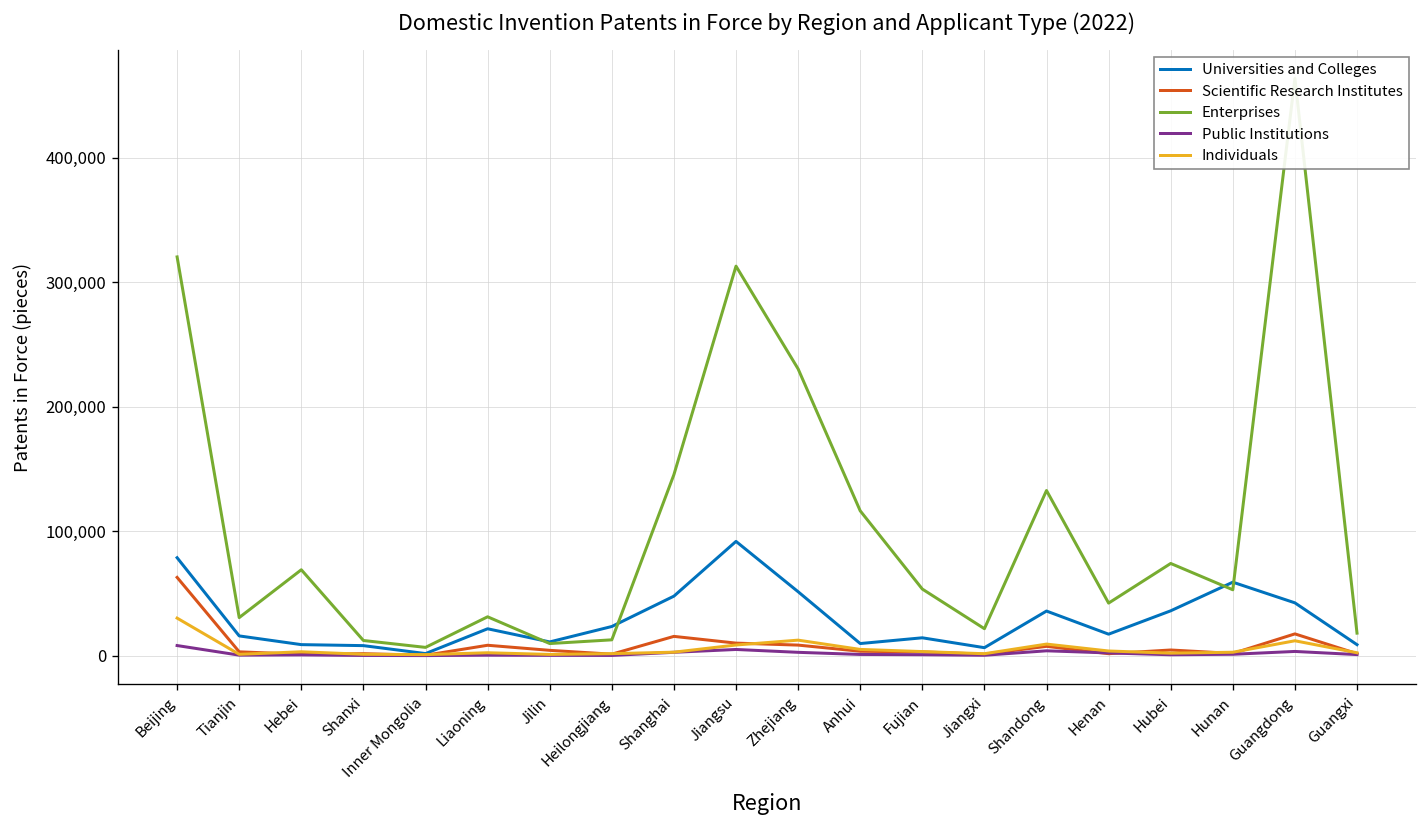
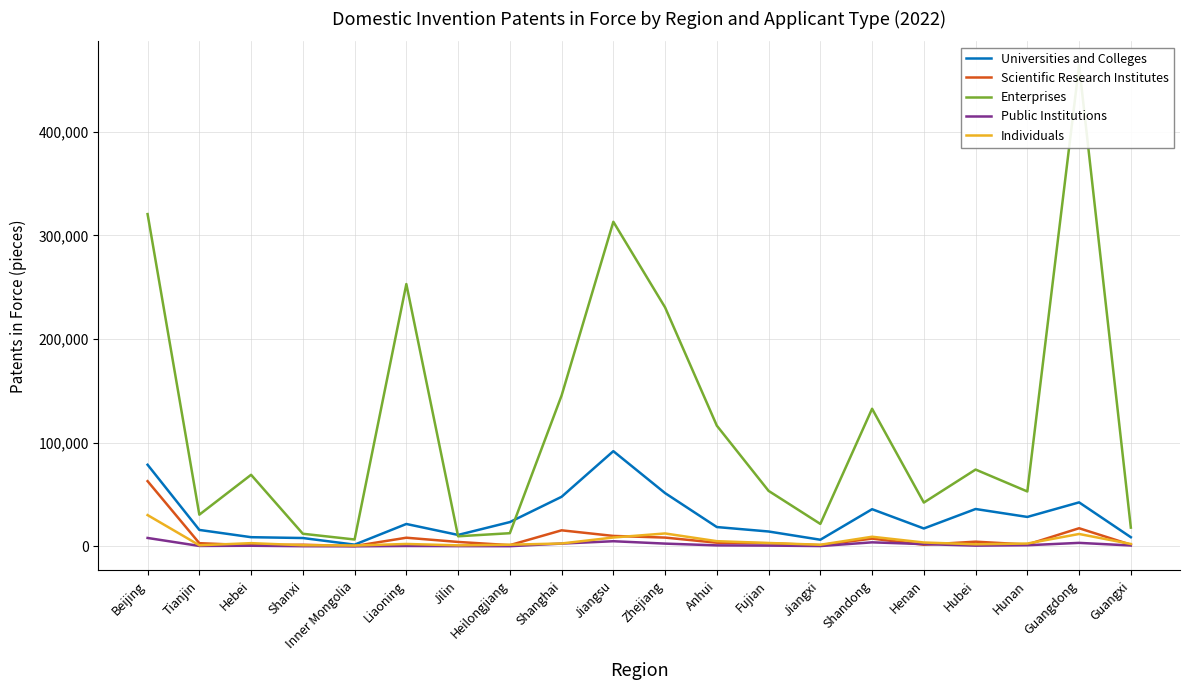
Enterprises, Liaoning: 31,000 -> 253,000
Universities and Colleges, Anhui: 10,000 -> 19,000
Universities and Colleges, Hunan: 59,000 -> 28,000
